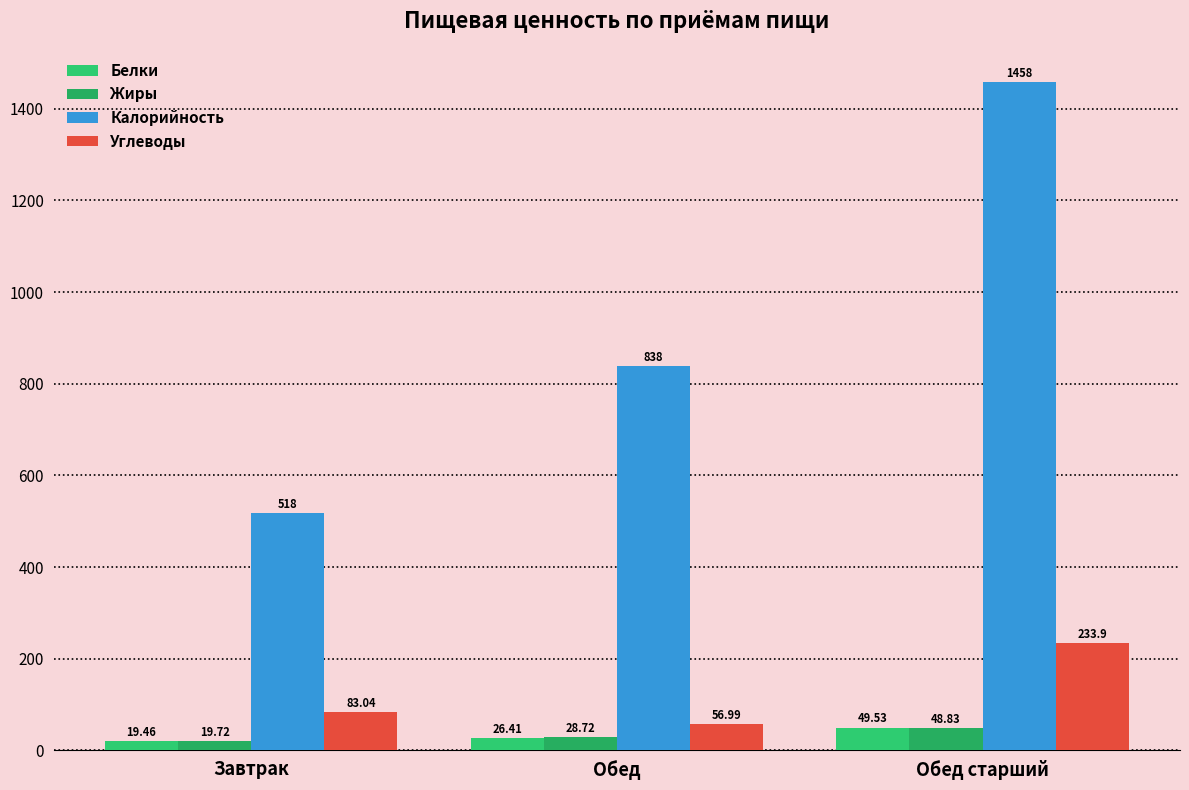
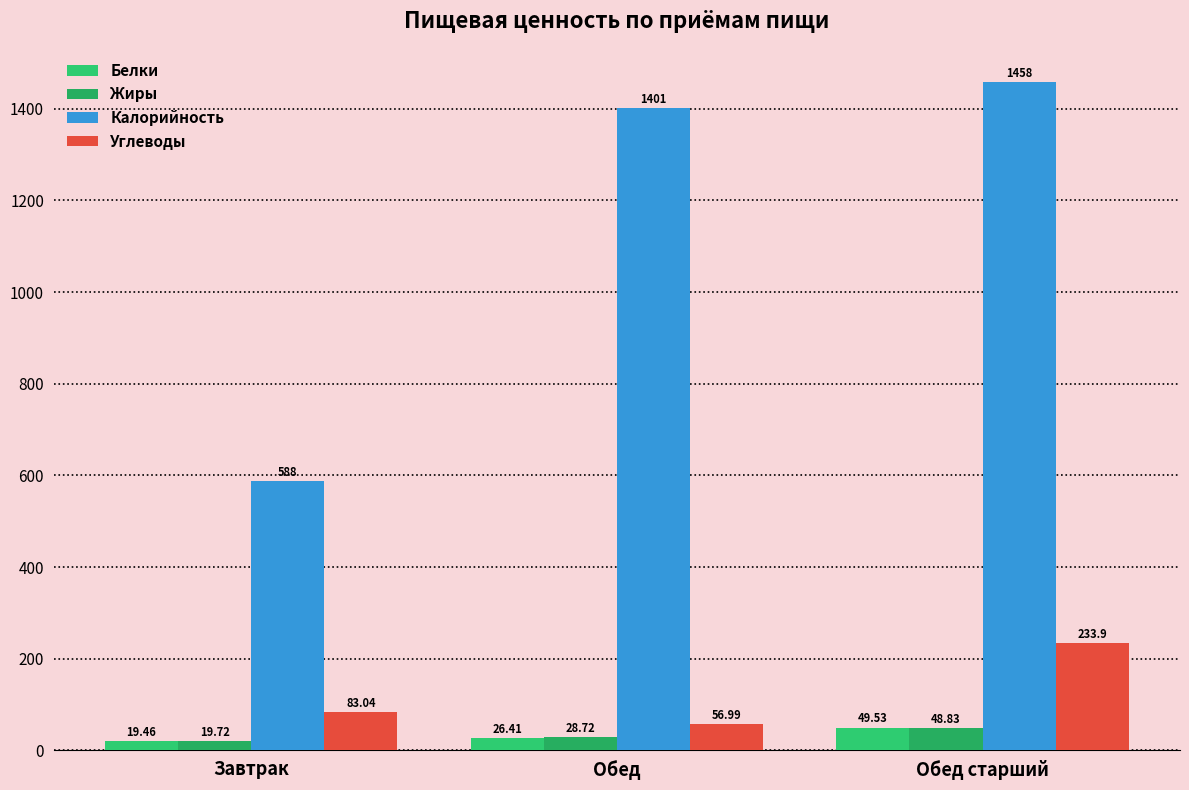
Калорийность, Завтрак: 518 -> 588
Калорийность, Обед: 838 -> 1401
